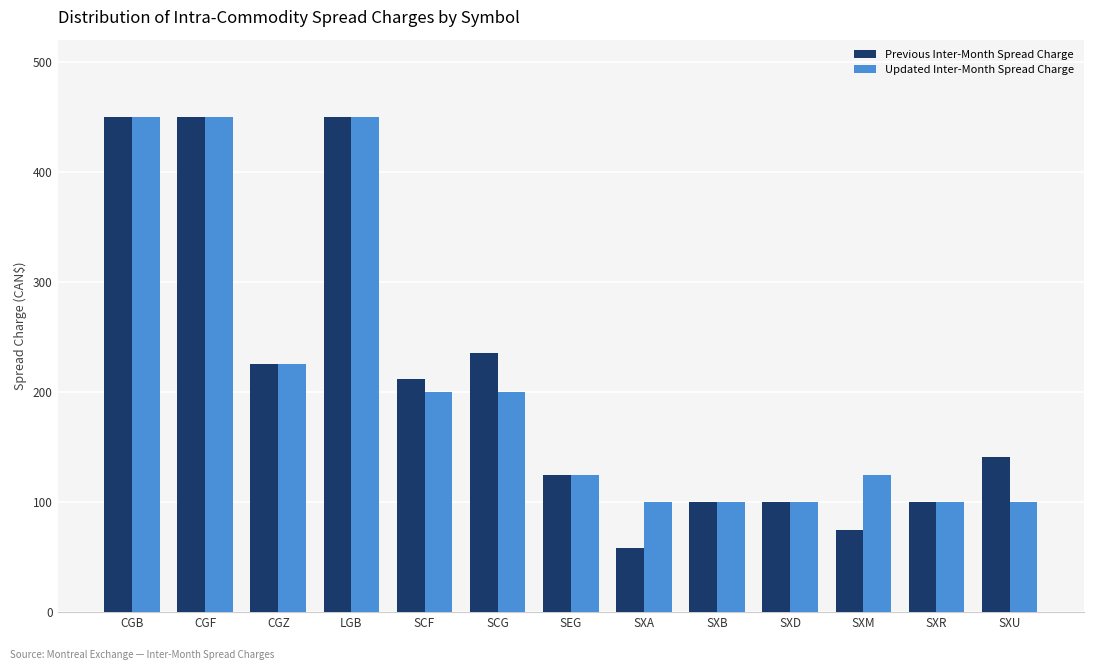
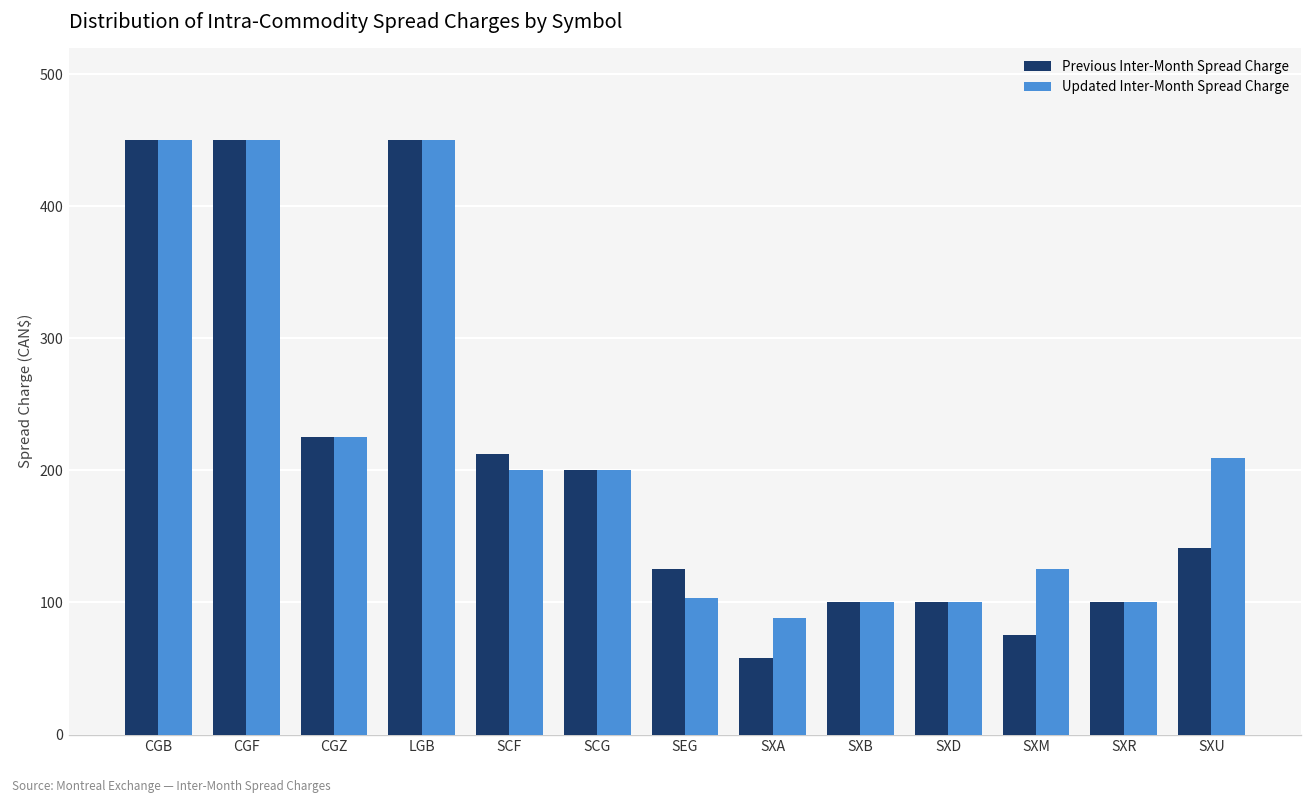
Previous Inter-Month Spread Charge, SCG: 235 -> 200
Updated Inter-Month Spread Charge, SEG: 125 -> 103
Updated Inter-Month Spread Charge, SXA: 100 -> 88
Updated Inter-Month Spread Charge, SXU: 100 -> 209
